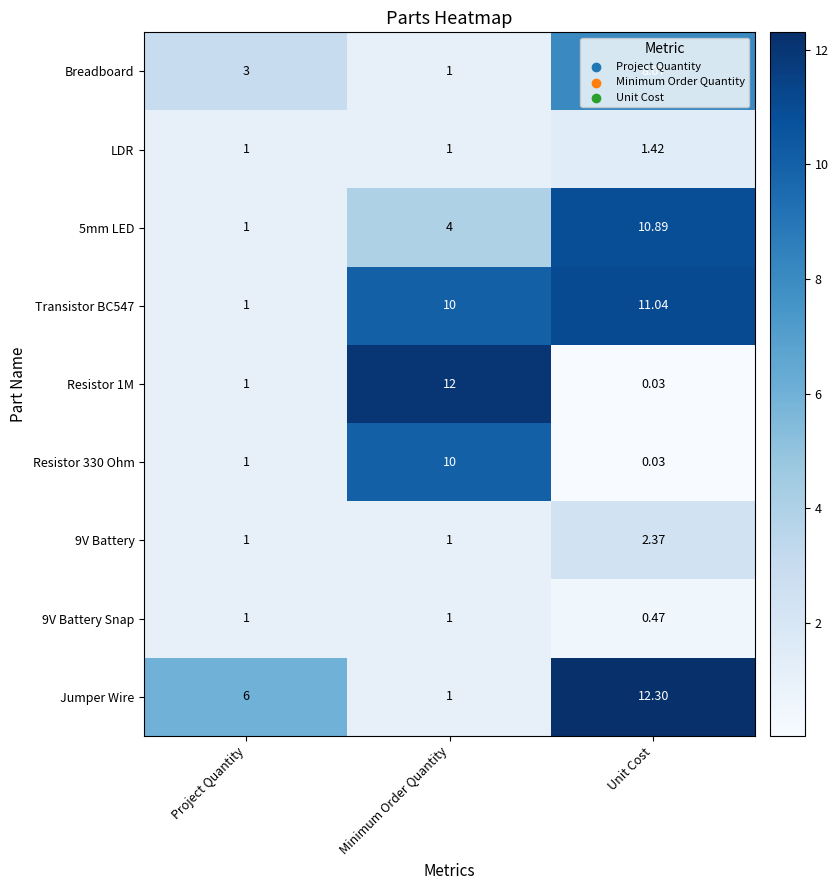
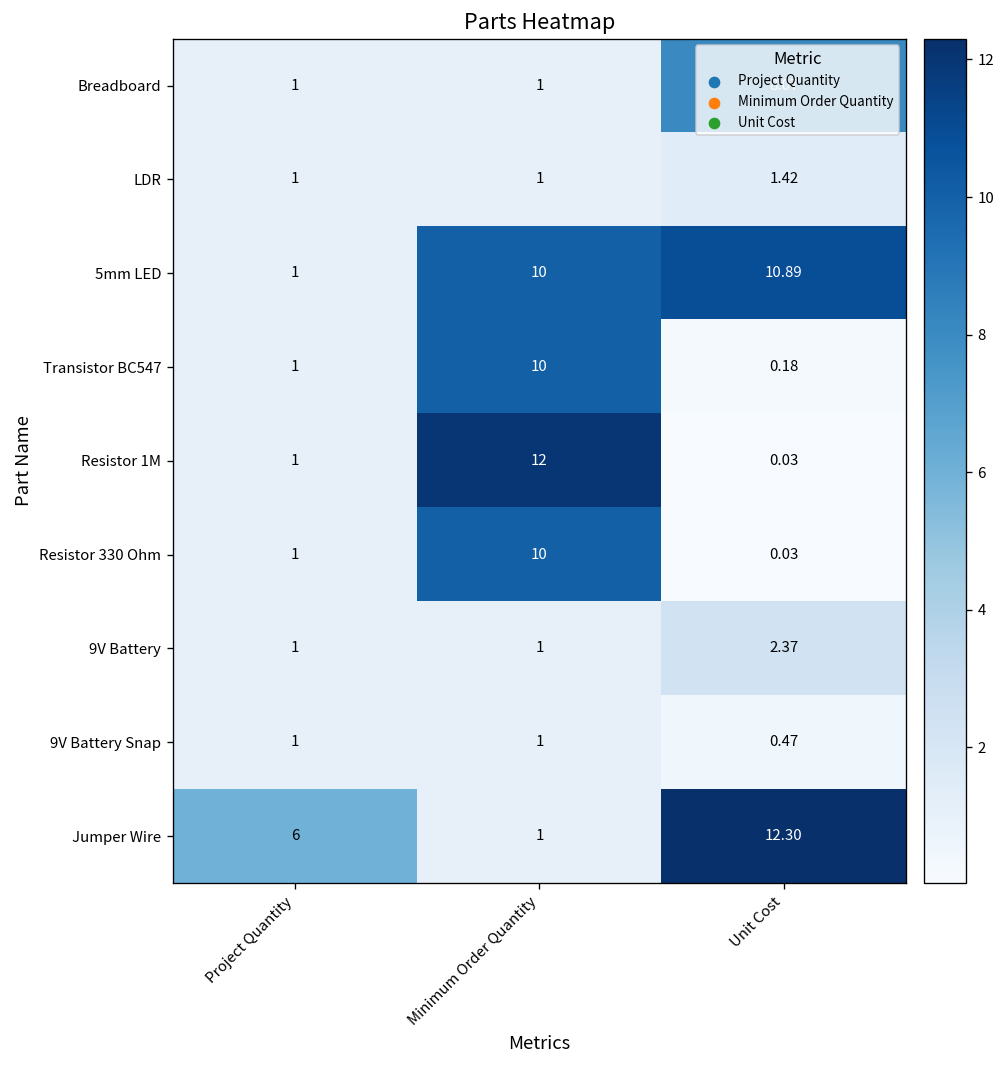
Breadboard, Project Quantity: 3 -> 1
5mm LED, Minimum Order Quantity: 4 -> 10
Transistor BC547, Unit Cost: 11.04 -> 0.18
